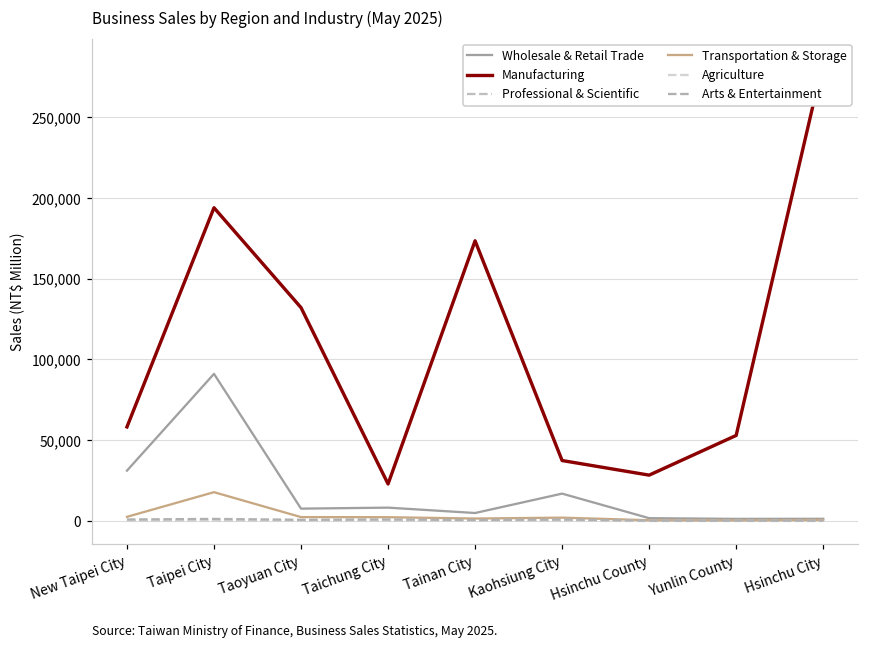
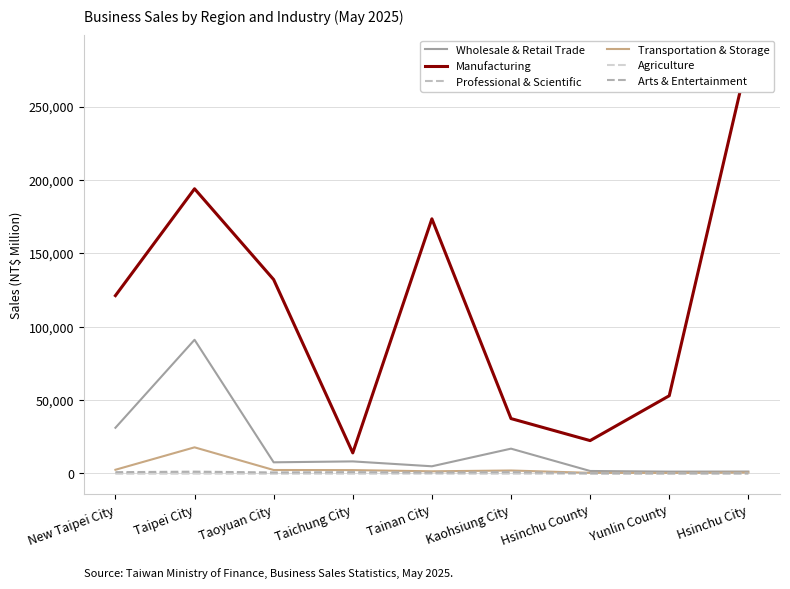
Manufacturing, New Taipei City: 58,000 -> 121,000
Manufacturing, Taichung City: 23,000 -> 14,000
Manufacturing, Hsinchu County: 28,000 -> 22,000
